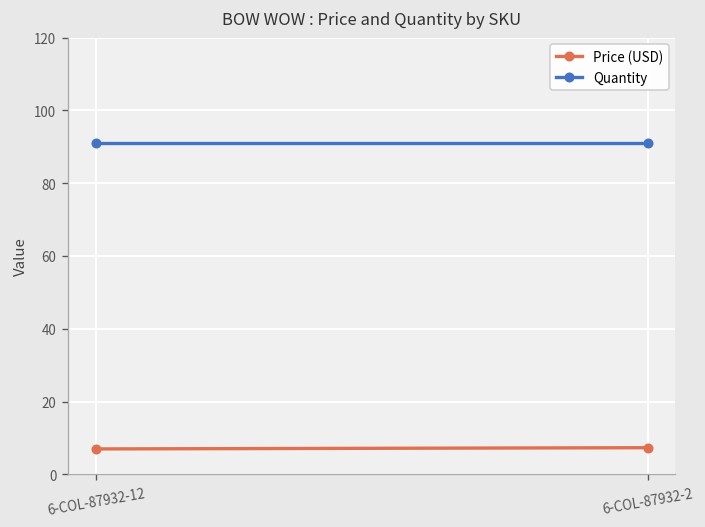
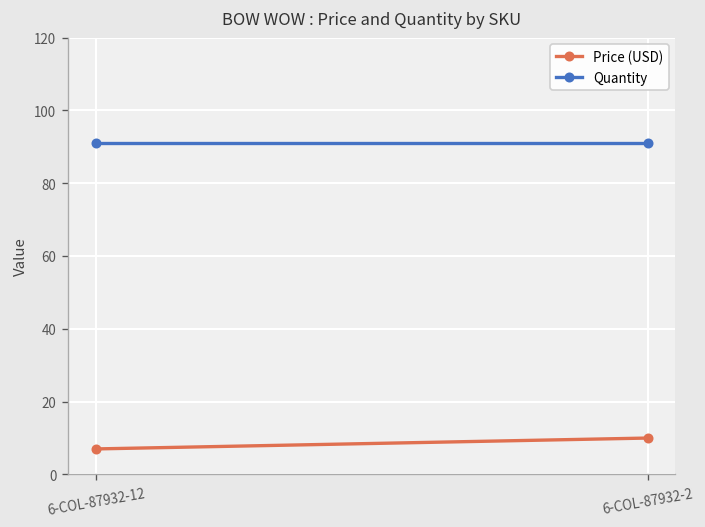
Price (USD), 6-COL-87932-2: 7 -> 10
